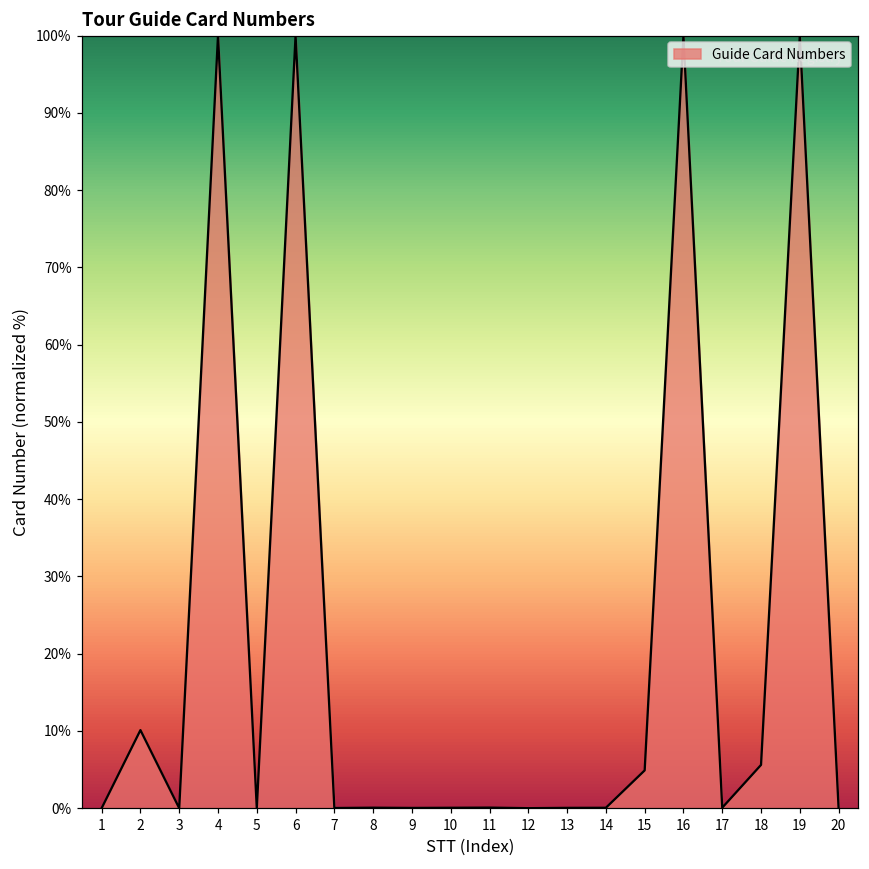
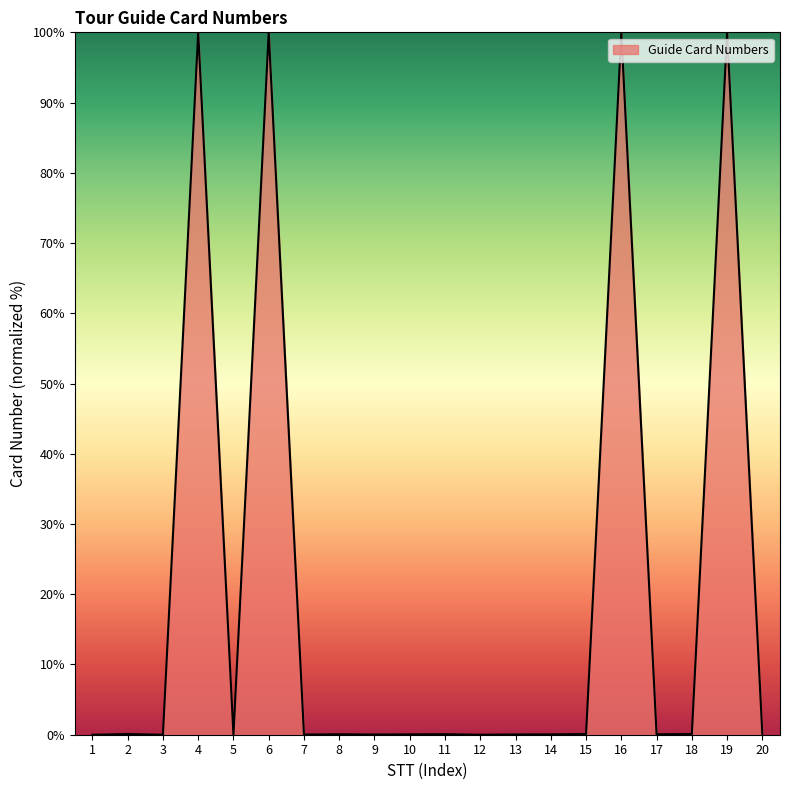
2: 10% -> 0%
15: 5% -> 0%
18: 6% -> 0%
